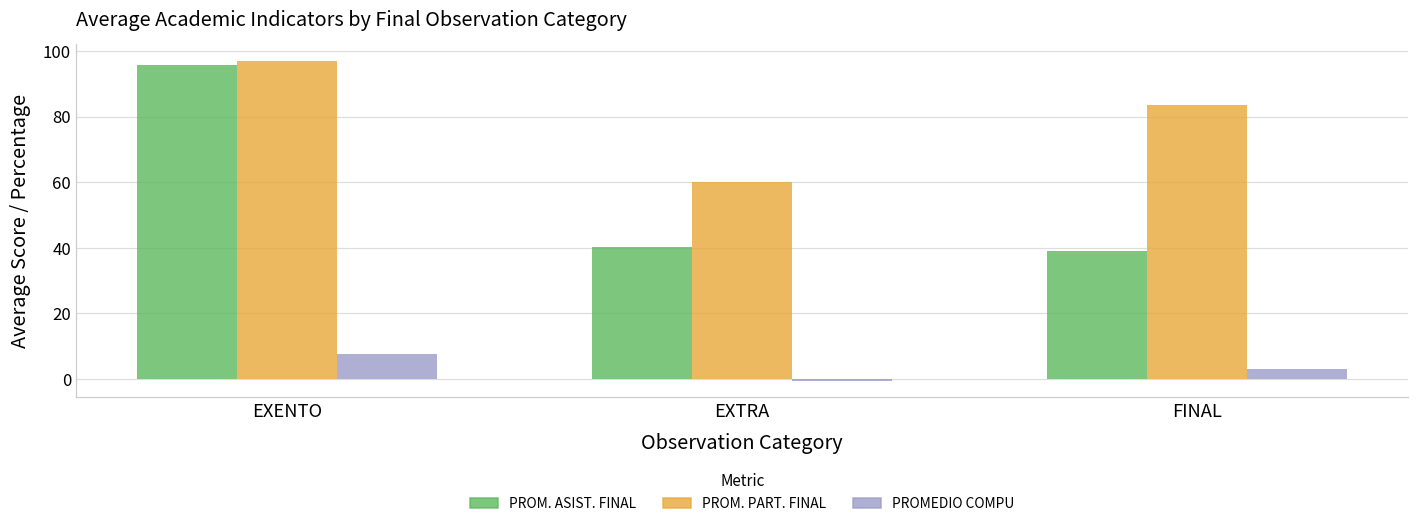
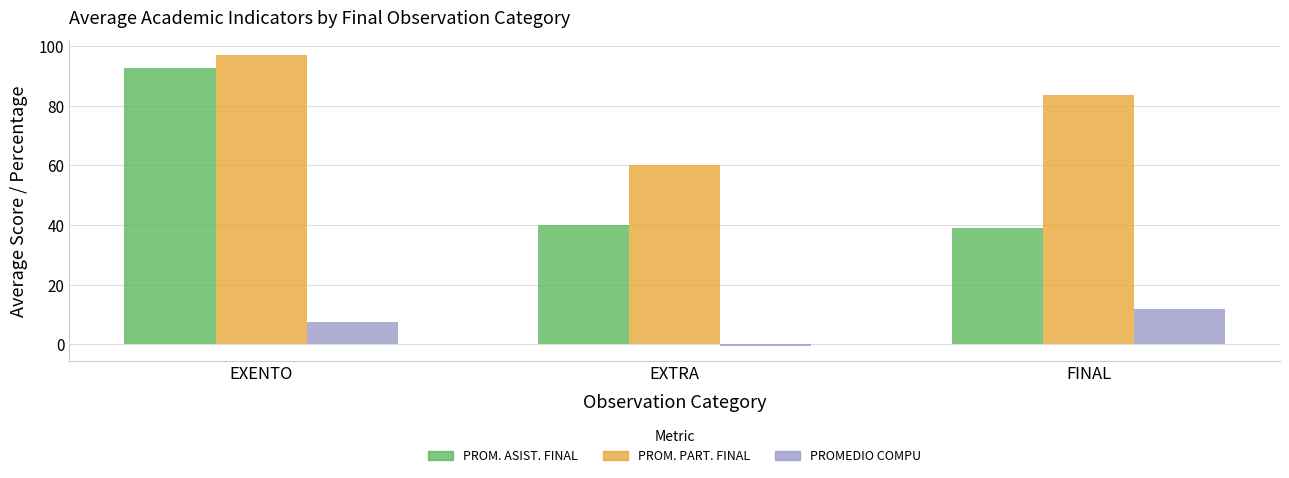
PROM. ASIST. FINAL, EXENTO: 96 -> 93
PROMEDIO COMPU, FINAL: 3 -> 12
